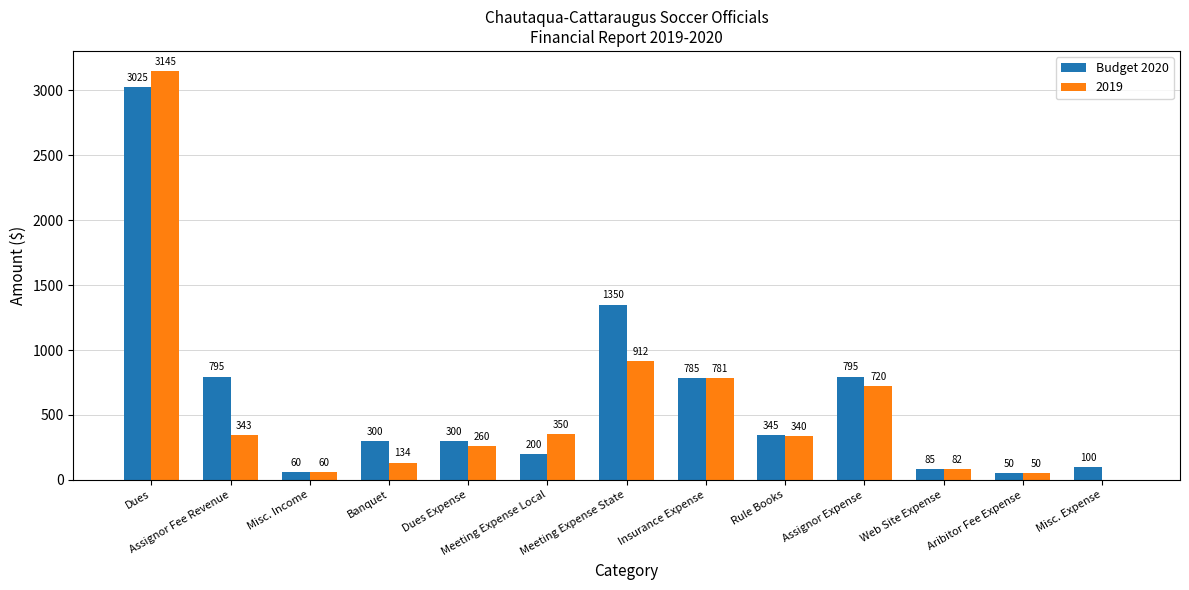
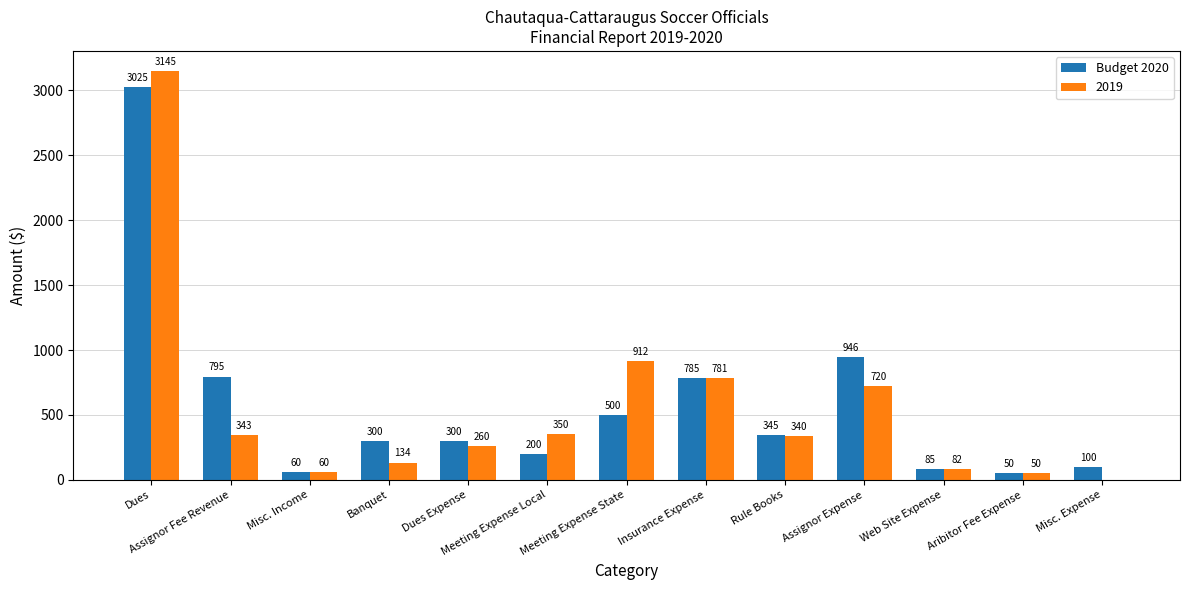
Budget 2020, Meeting Expense State: 1350 -> 500
Budget 2020, Assignor Expense: 795 -> 946
